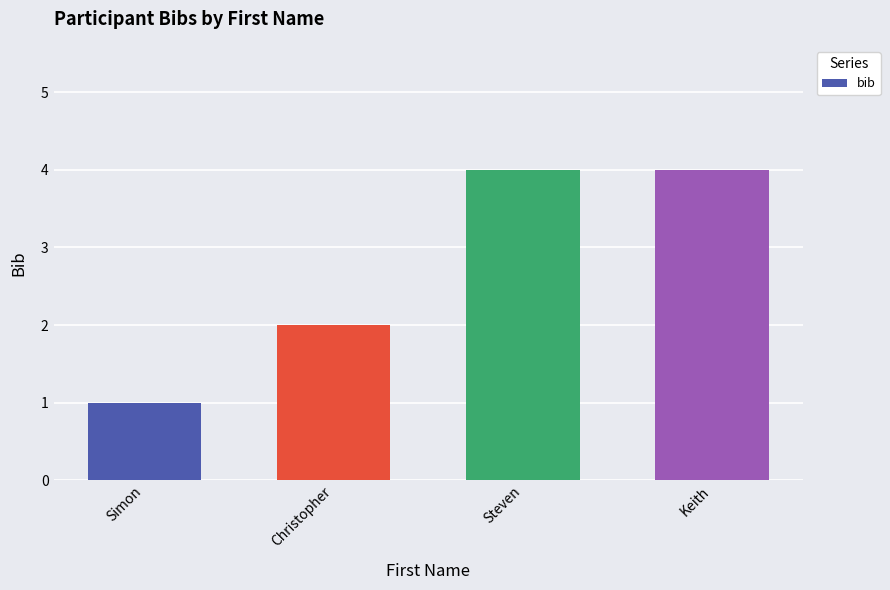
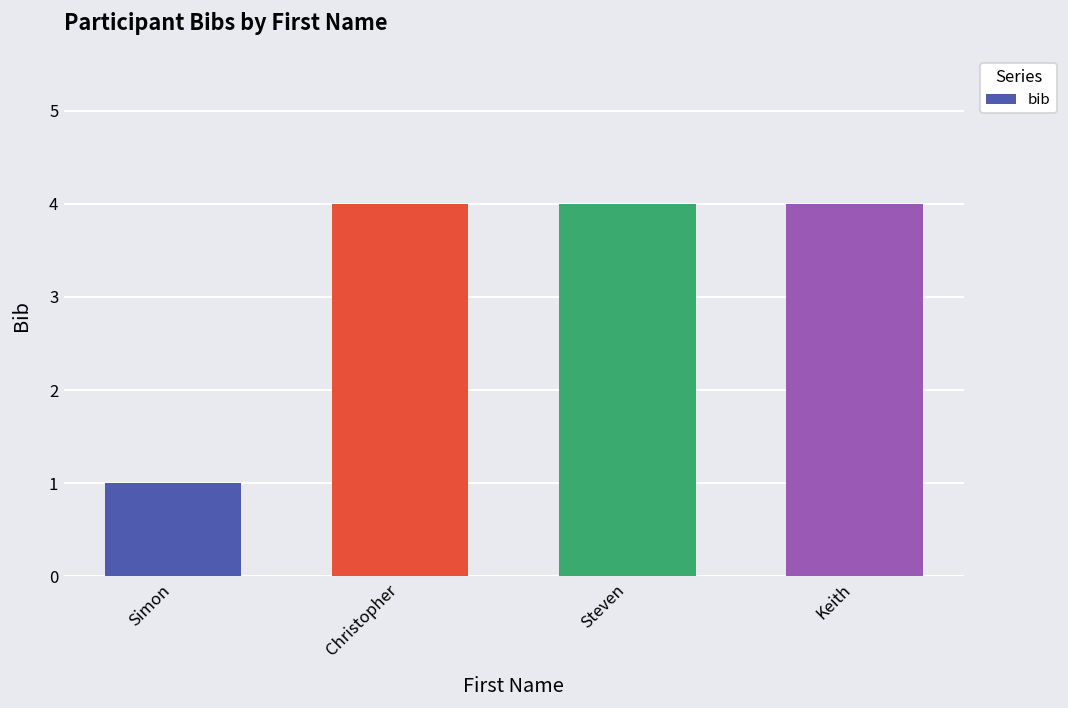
Christopher: 2 -> 4
